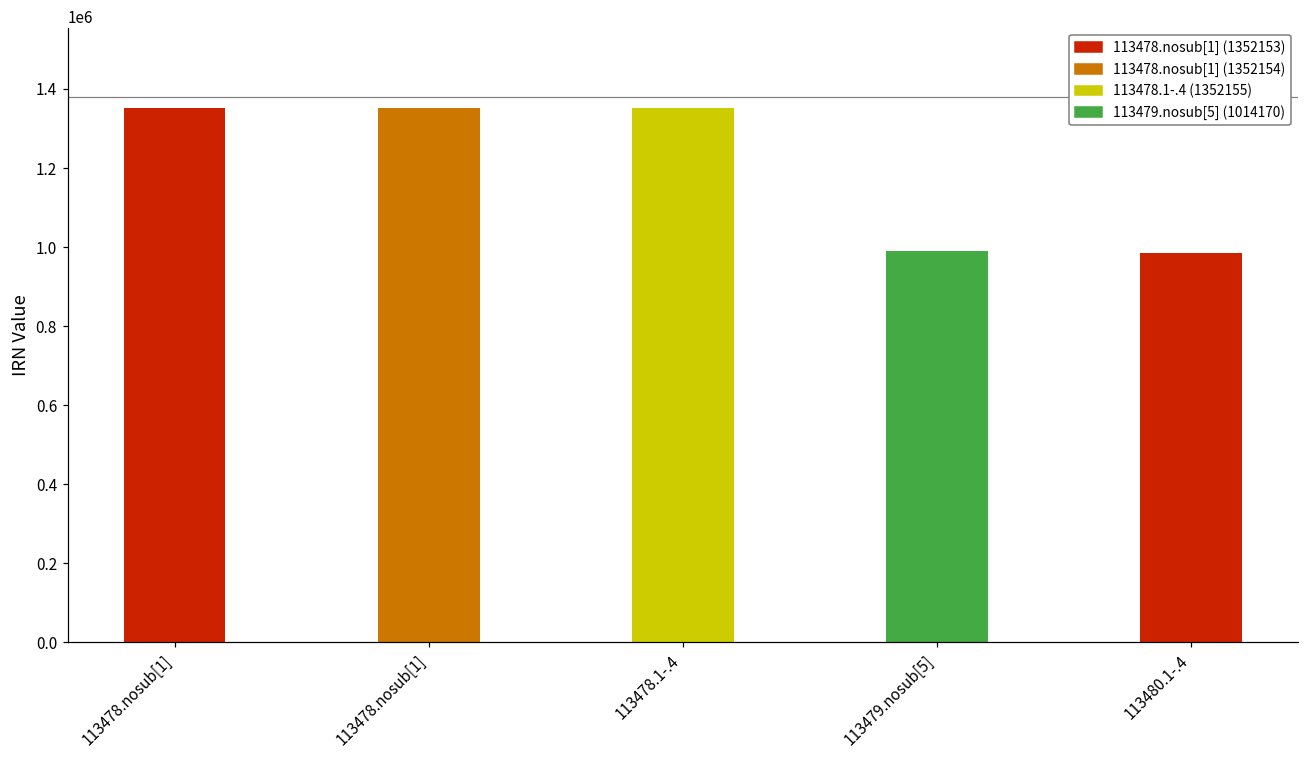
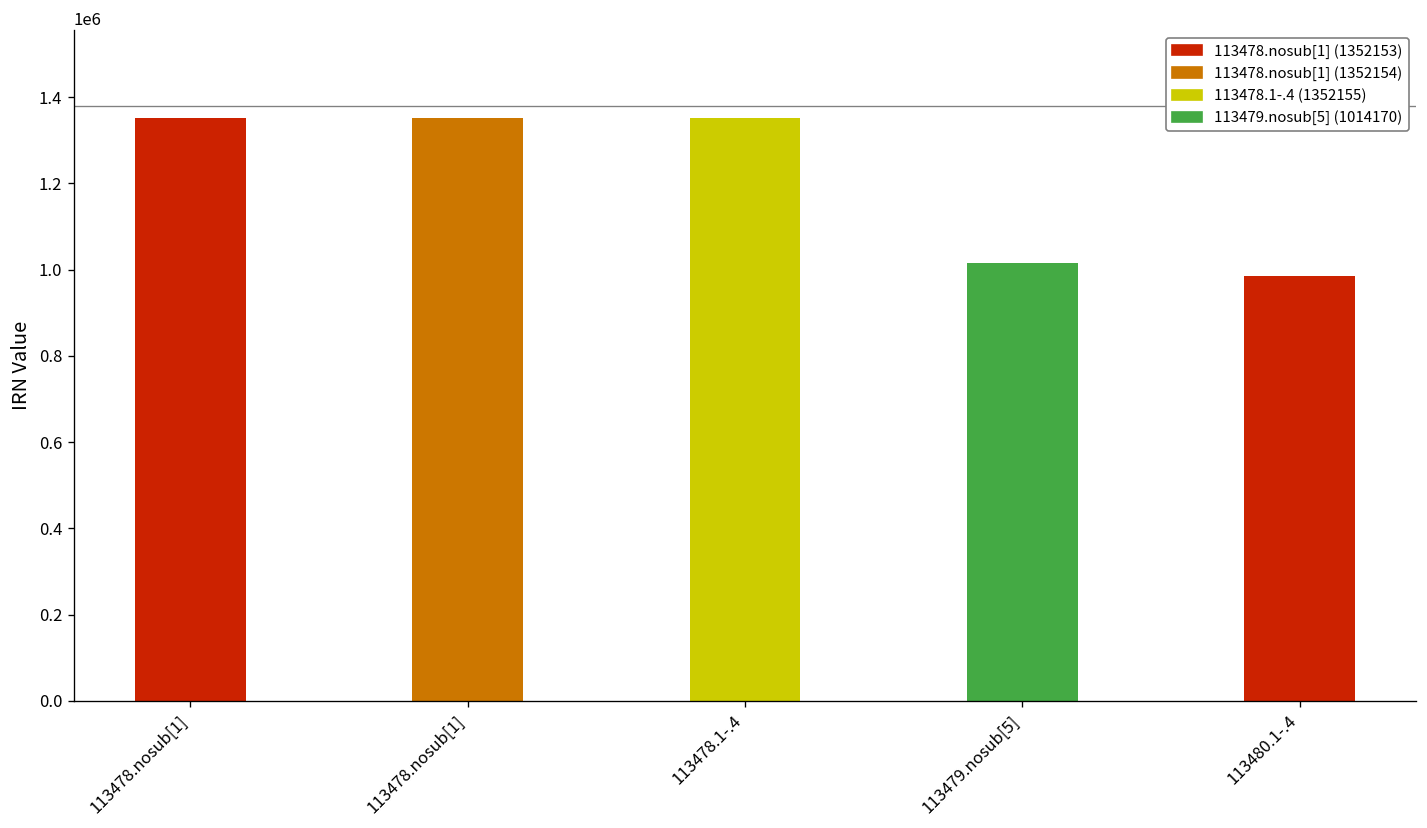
113479.nosub[5]: 990000 -> 1010000
